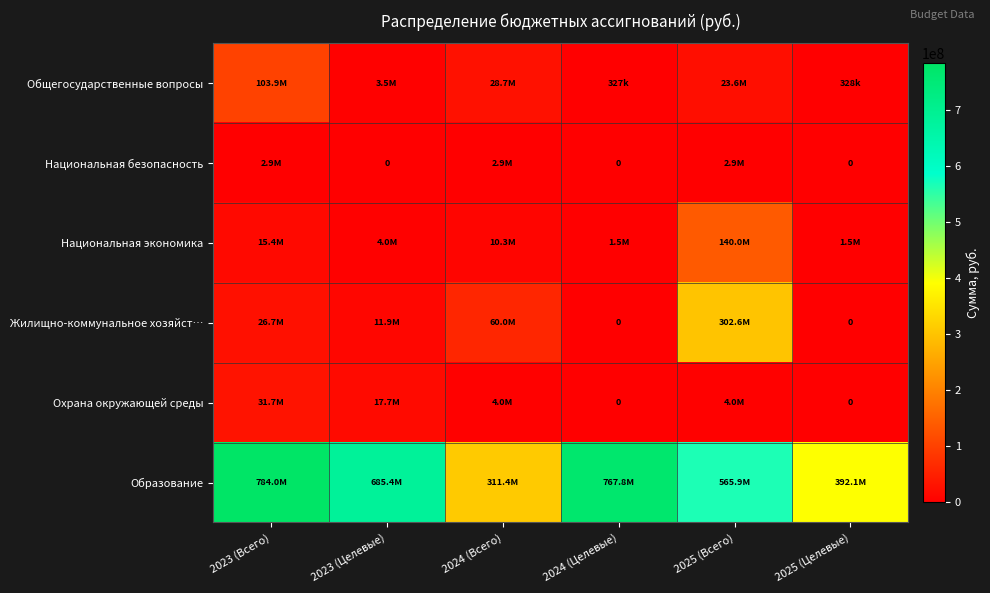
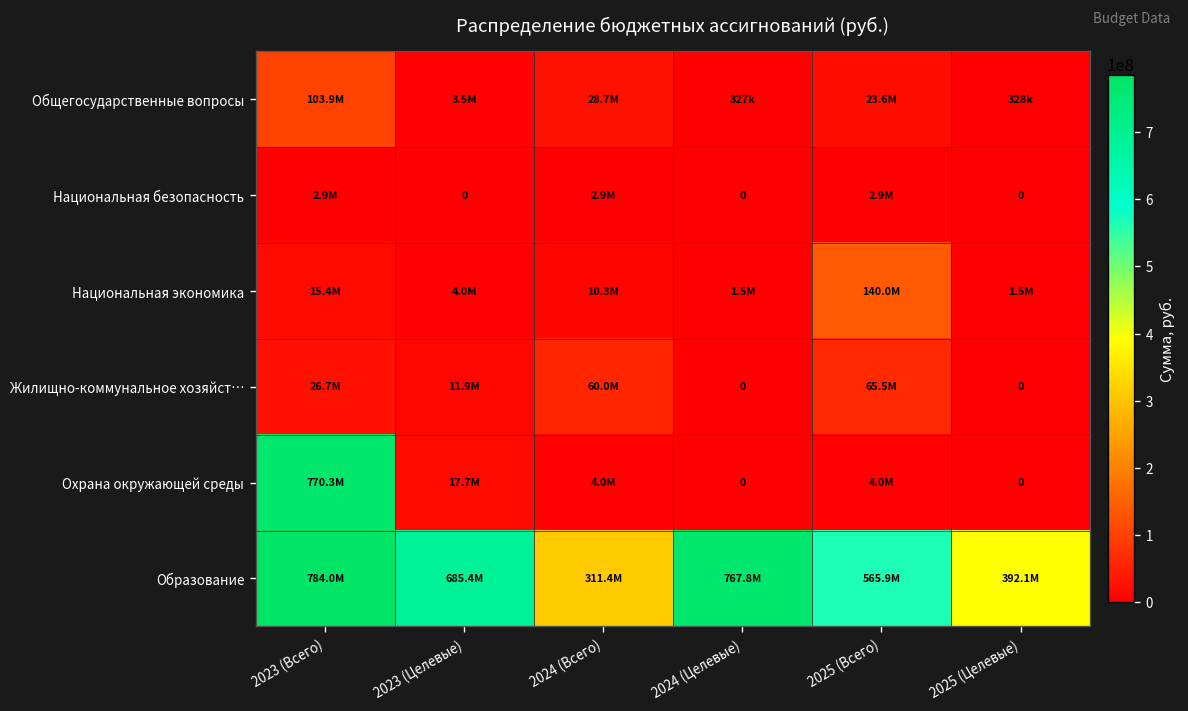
Жилищно-коммунальное хозяйст…, 2025 (Всего): 302.6M -> 65.5M
Охрана окружающей среды, 2023 (Всего): 31.7M -> 770.3M
